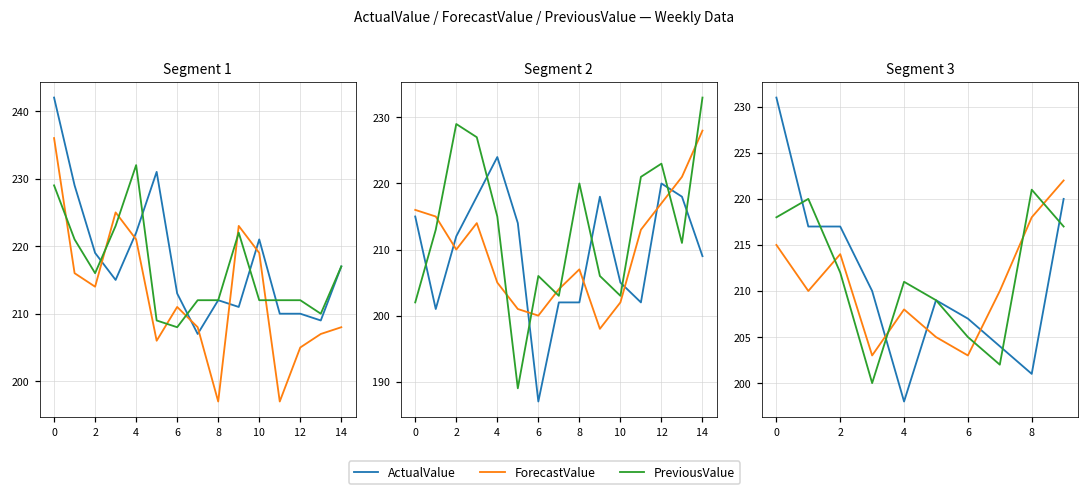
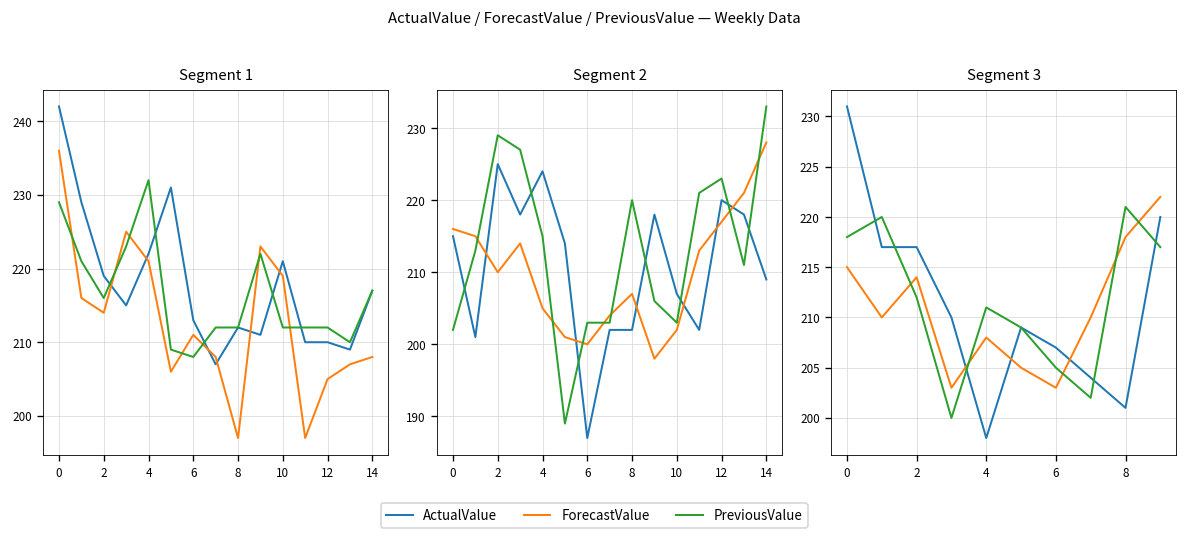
Segment 2, ActualValue, 2: 212 -> 225
Segment 2, PreviousValue, 6: 206 -> 203
Segment 2, ActualValue, 10: 205 -> 207
